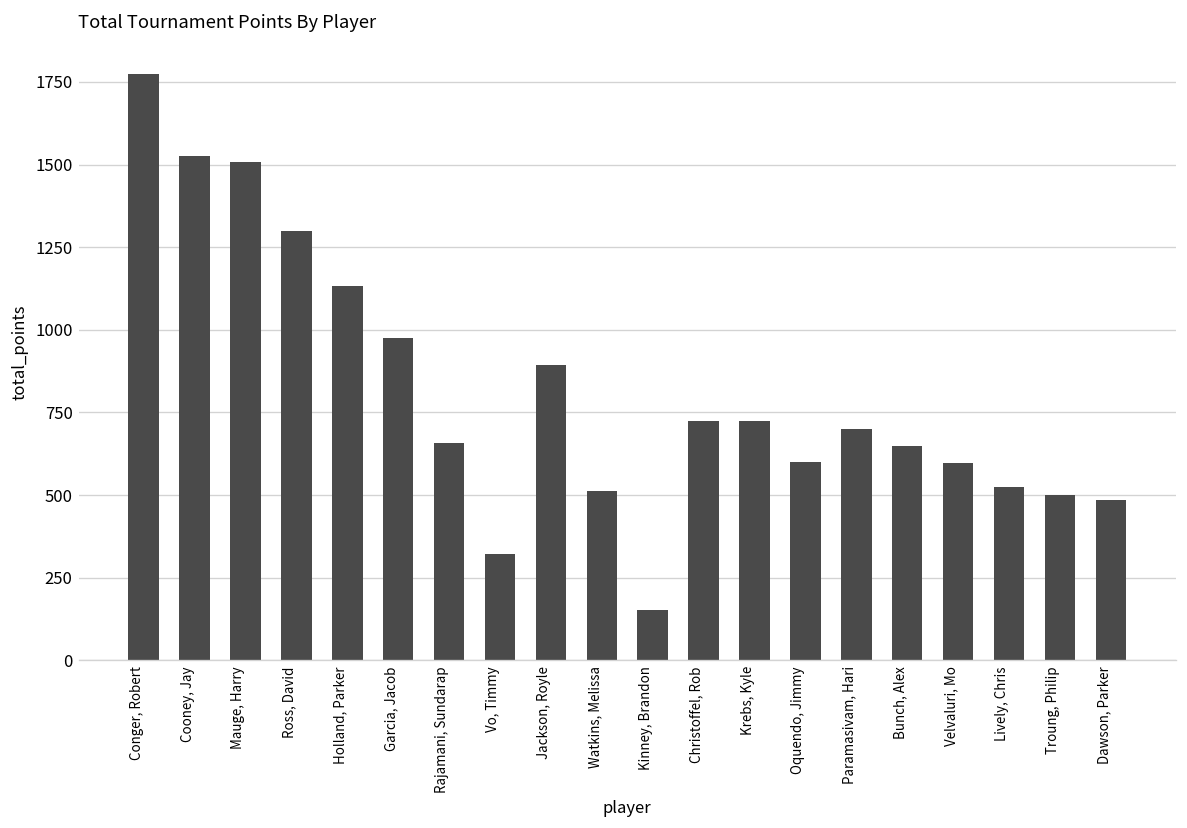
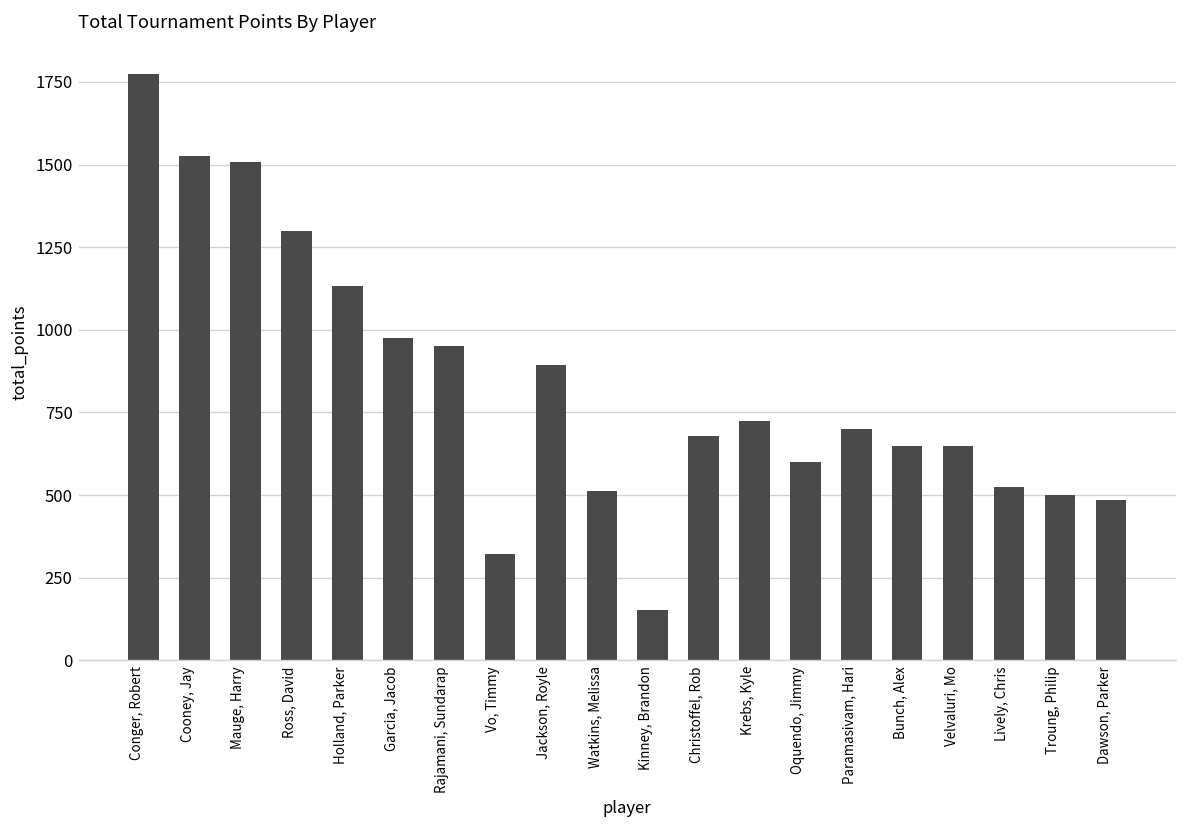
Rajamani, Sundarap: 660 -> 950
Christoffel, Rob: 730 -> 680
Velvaluri, Mo: 600 -> 650
